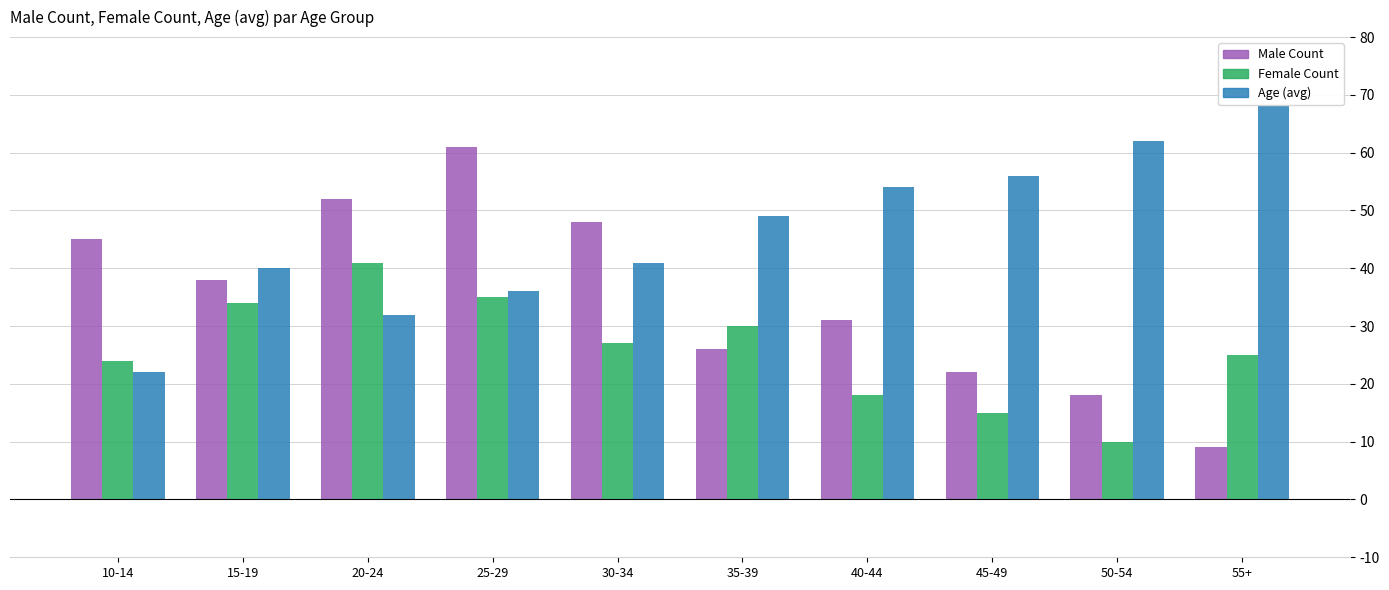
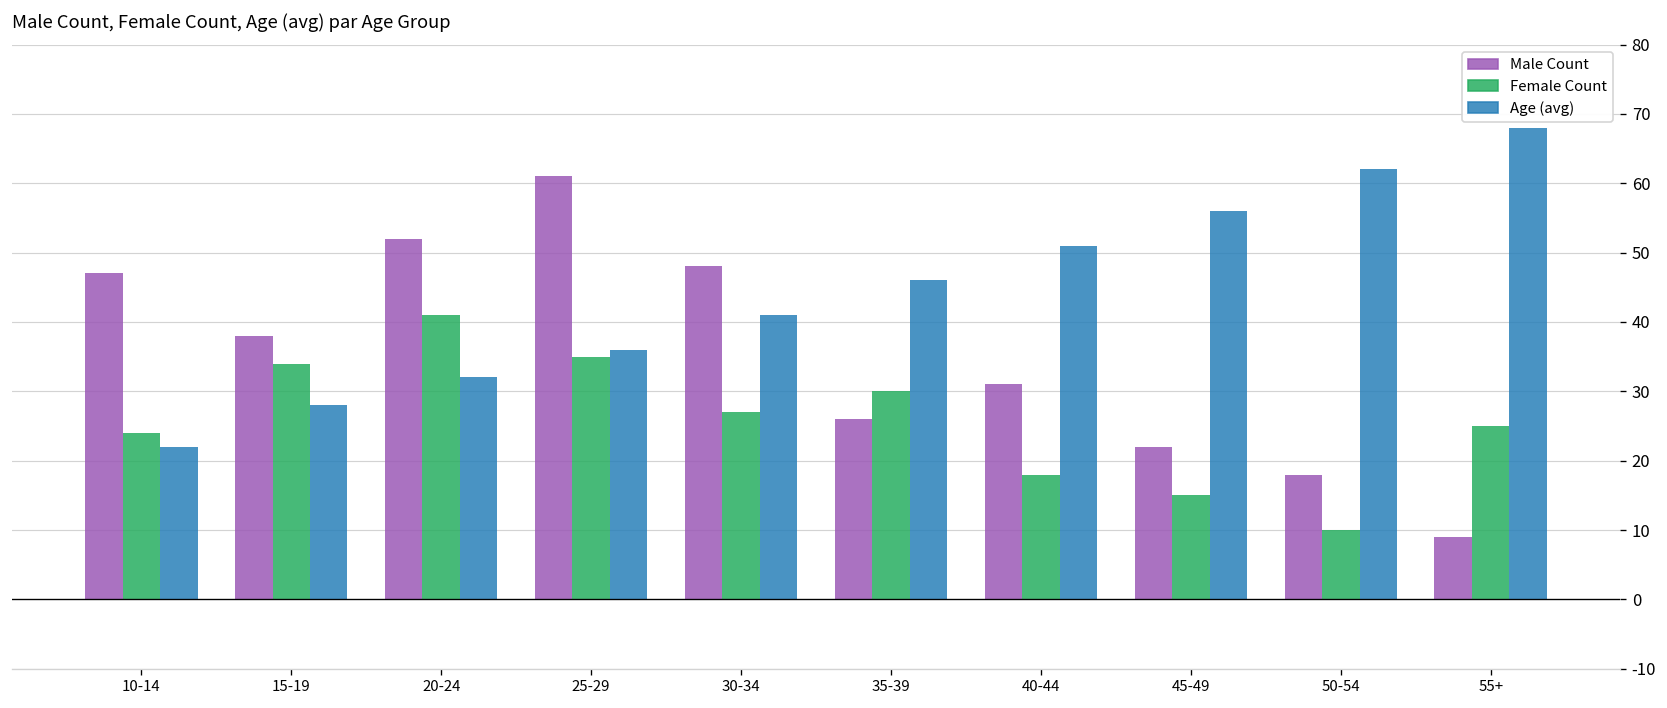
Male Count, 10-14: 45 -> 47
Age (avg), 15-19: 40 -> 28
Age (avg), 35-39: 49 -> 46
Age (avg), 40-44: 54 -> 51
